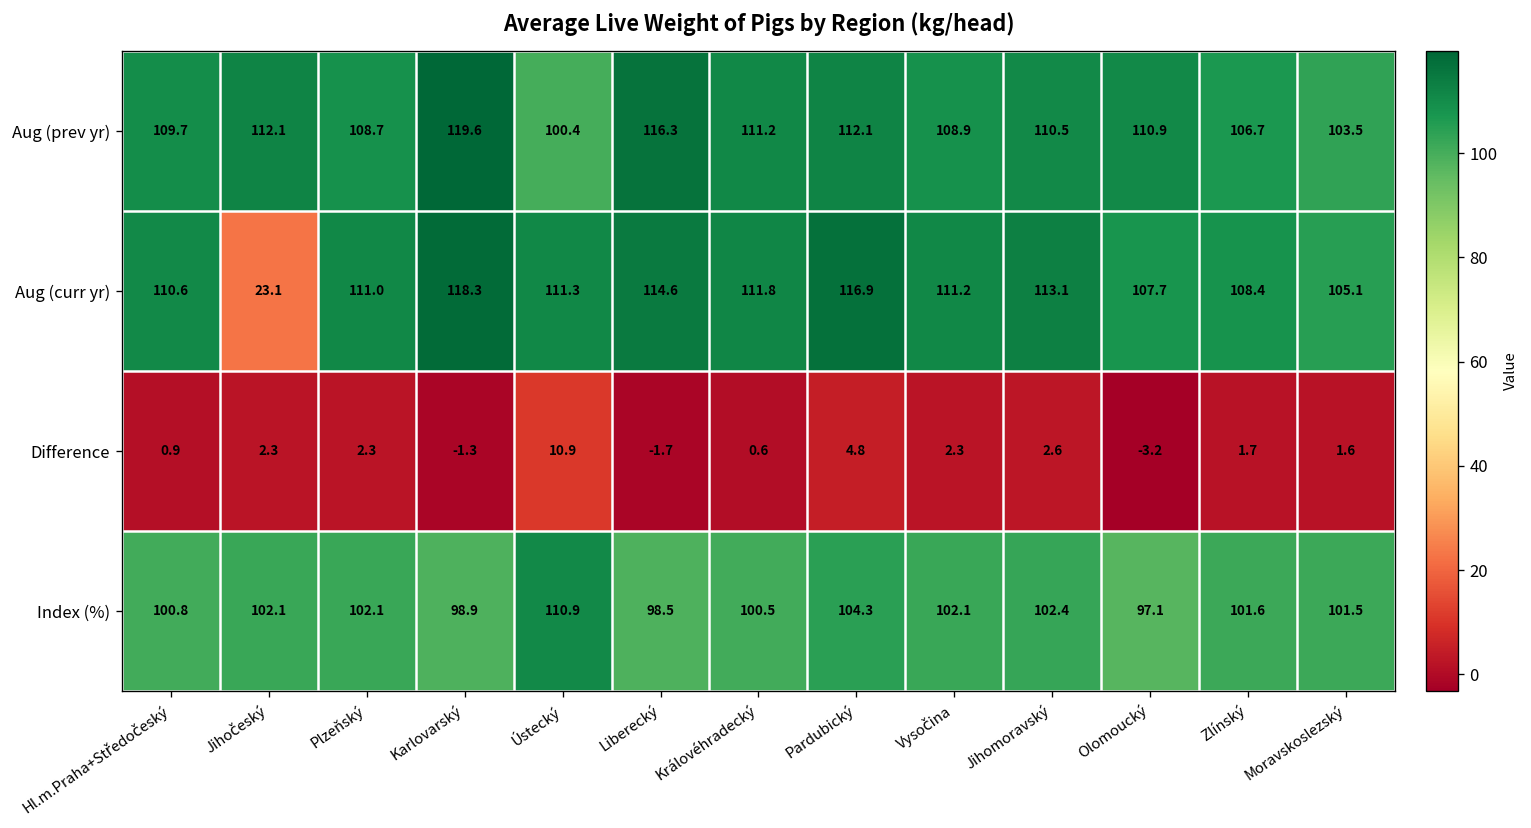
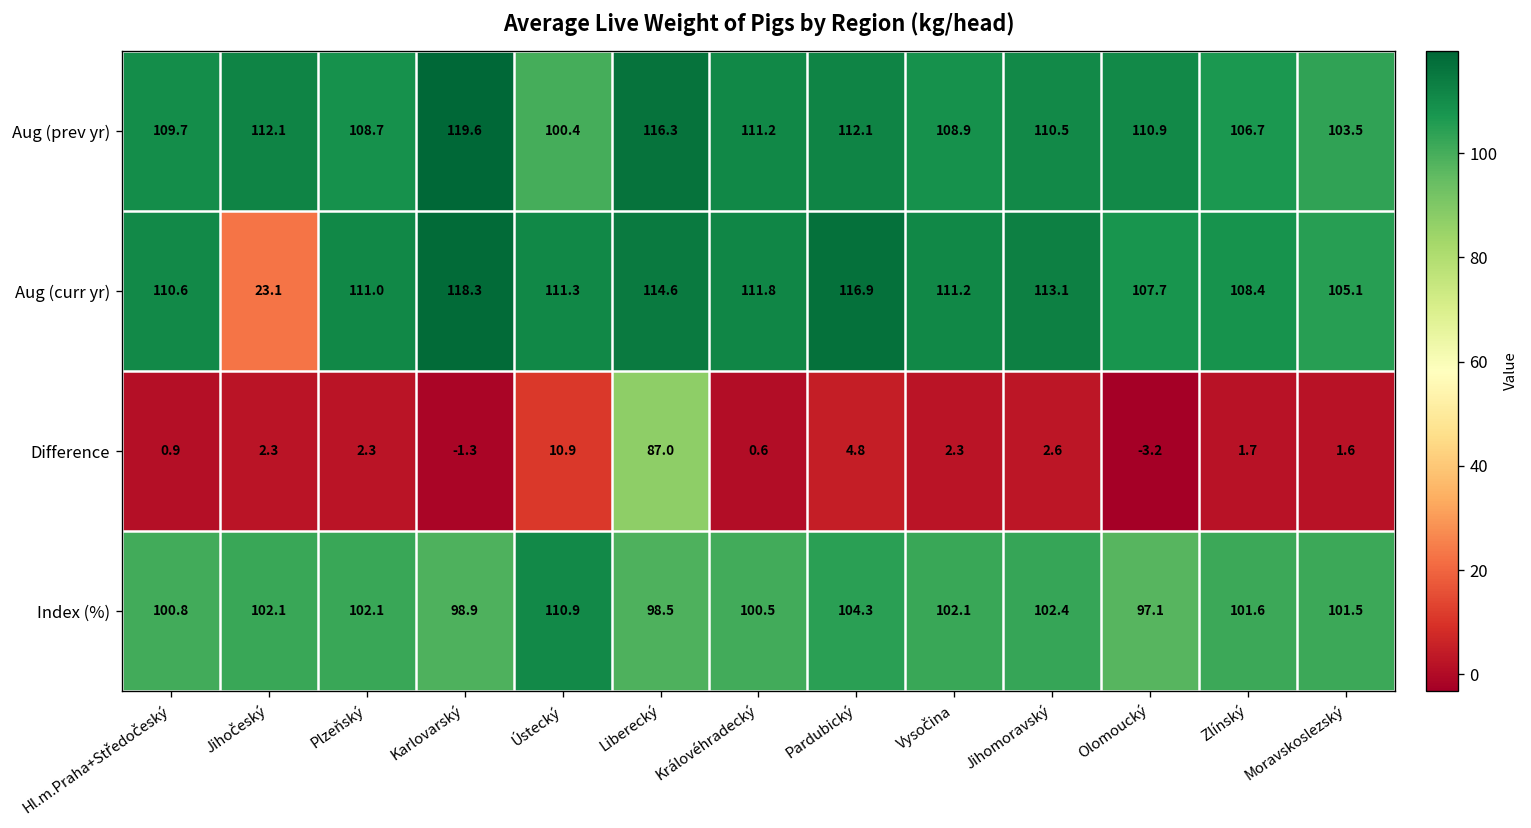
Difference, Liberecký: -1.7 -> 87.0
